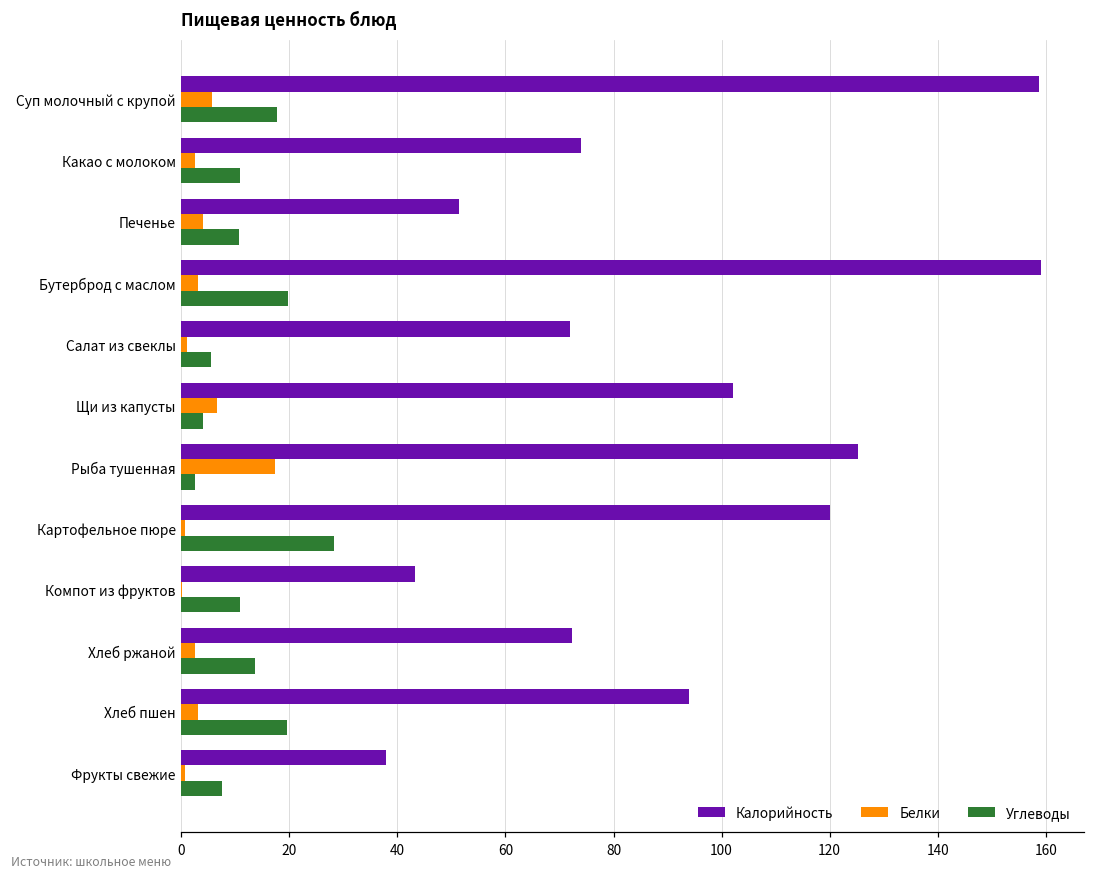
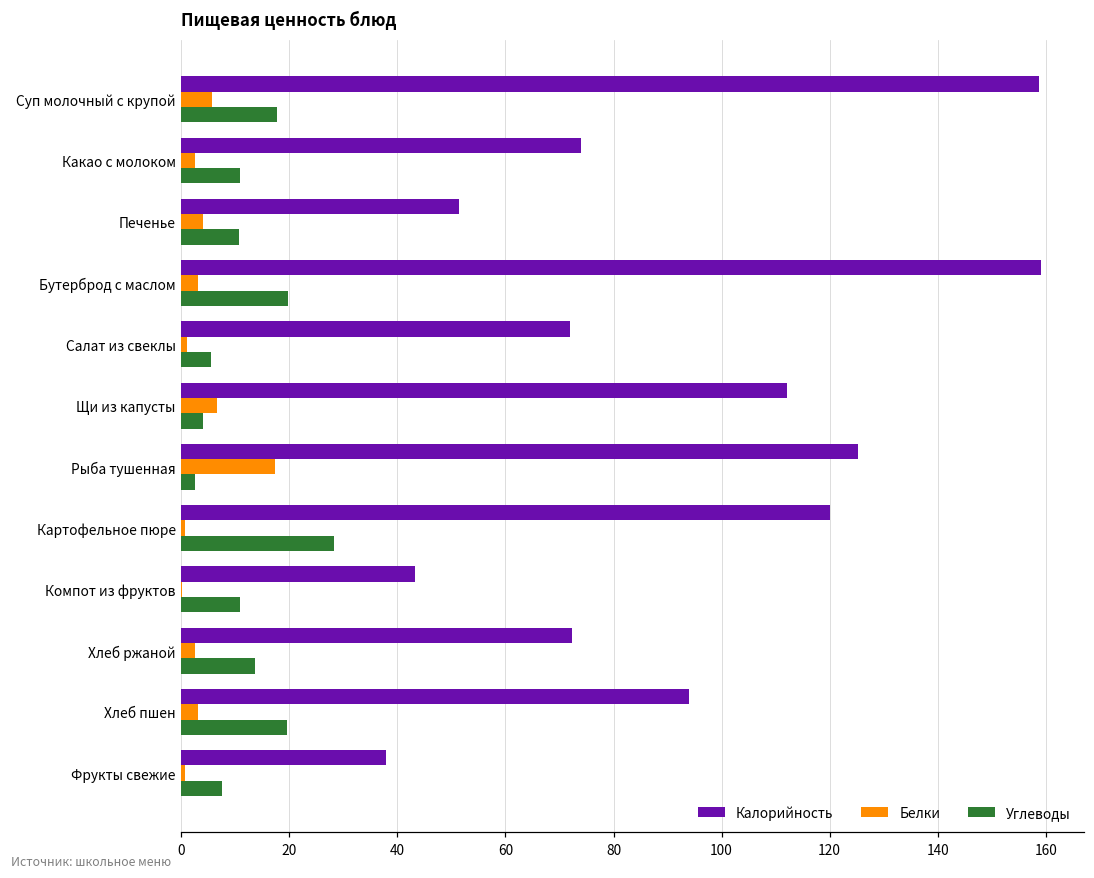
Калорийность, Щи из капусты: 102 -> 112
